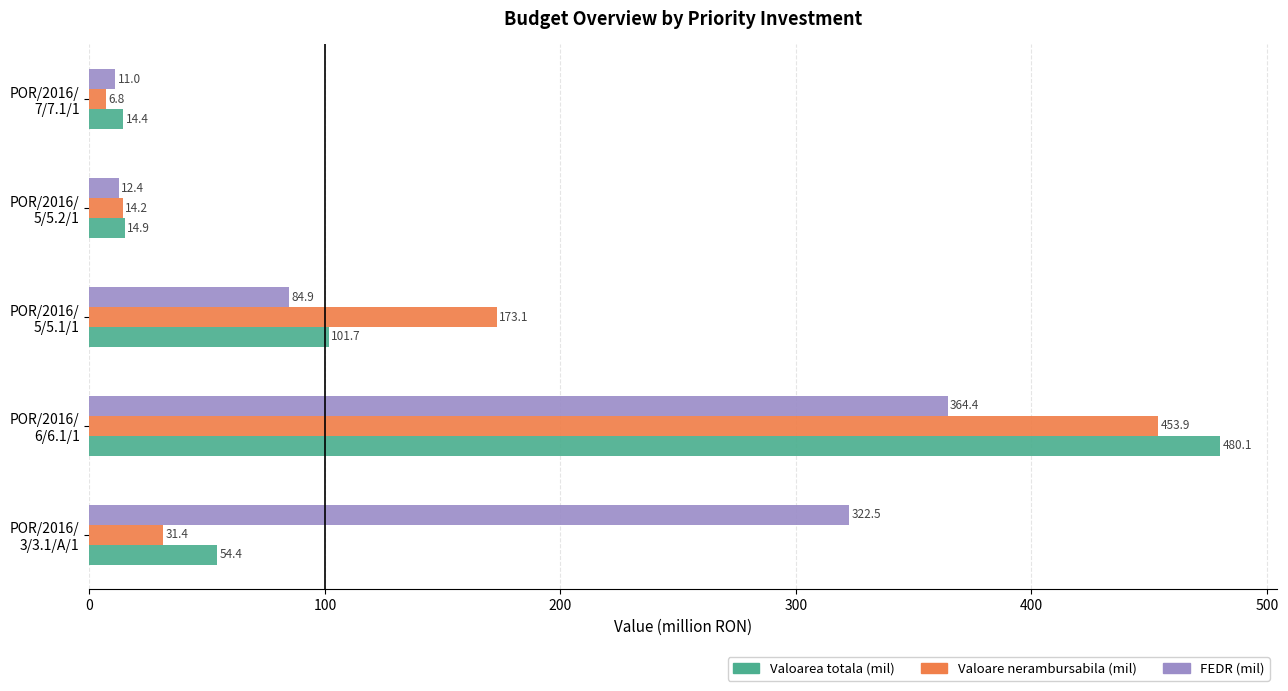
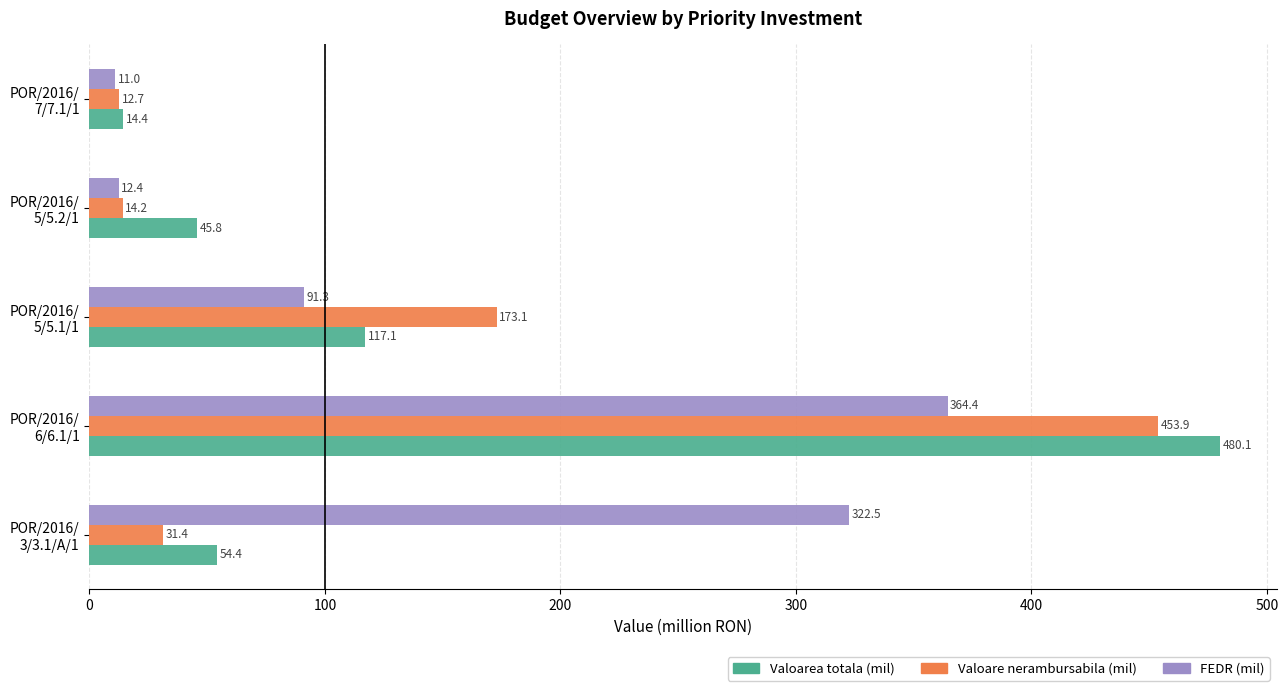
Valoare nerambursabila (mil), POR/2016/ 7/7.1/1: 6.8 -> 12.7
Valoarea totala (mil), POR/2016/ 5/5.2/1: 14.9 -> 45.8
FEDR (mil), POR/2016/ 5/5.1/1: 84.9 -> 91.3
Valoarea totala (mil), POR/2016/ 5/5.1/1: 101.7 -> 117.1
